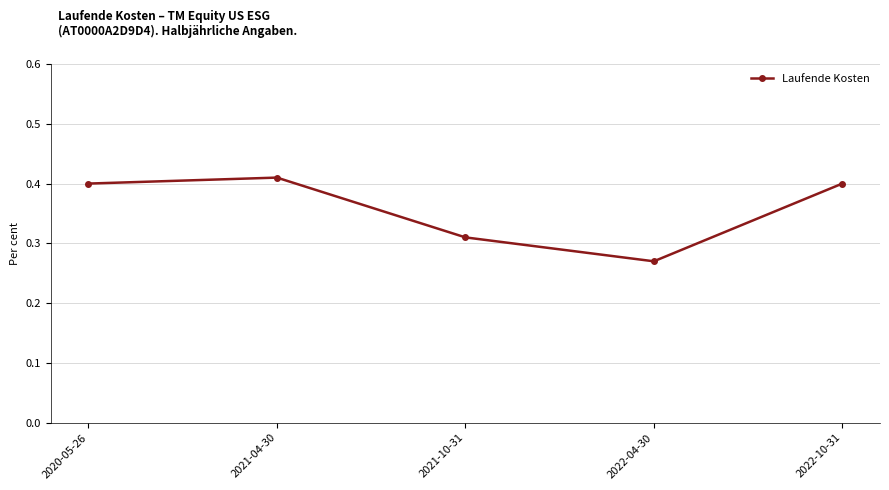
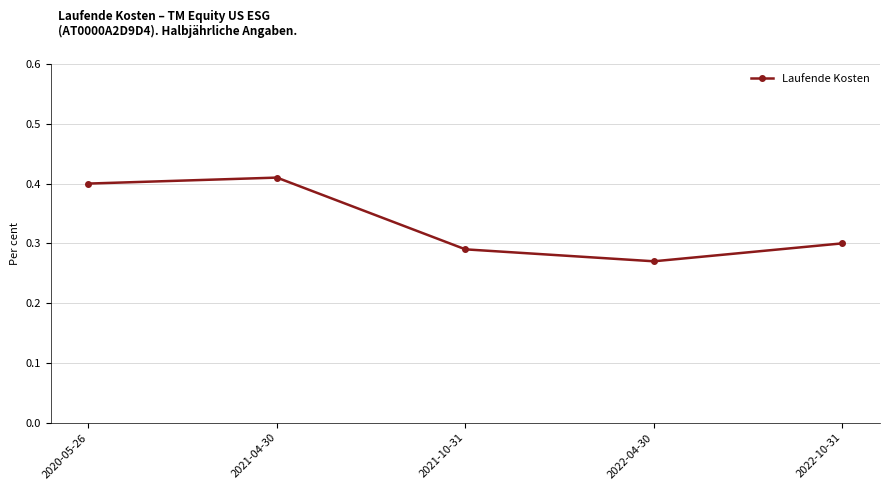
2021-10-31: 0.31 -> 0.29
2022-10-31: 0.4 -> 0.3
